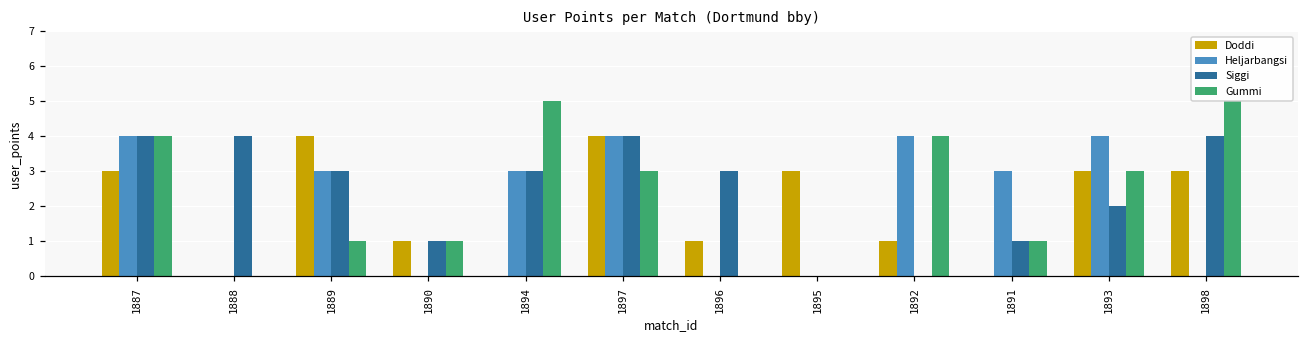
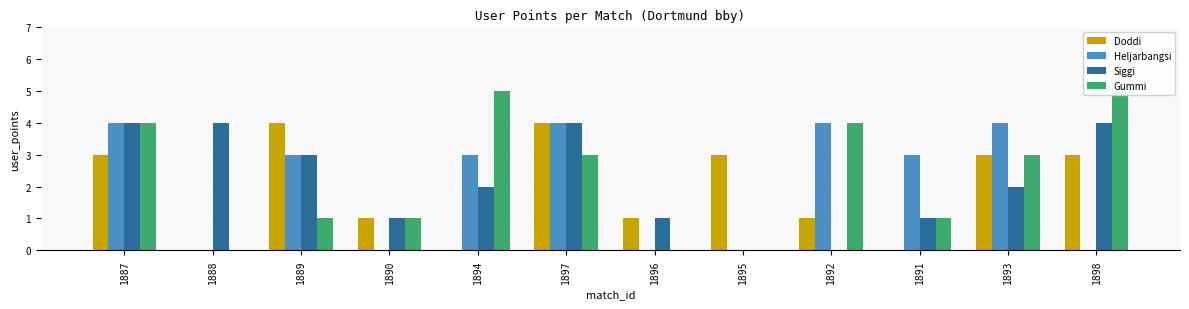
Siggi, 1894: 3 -> 2
Siggi, 1896: 3 -> 1
